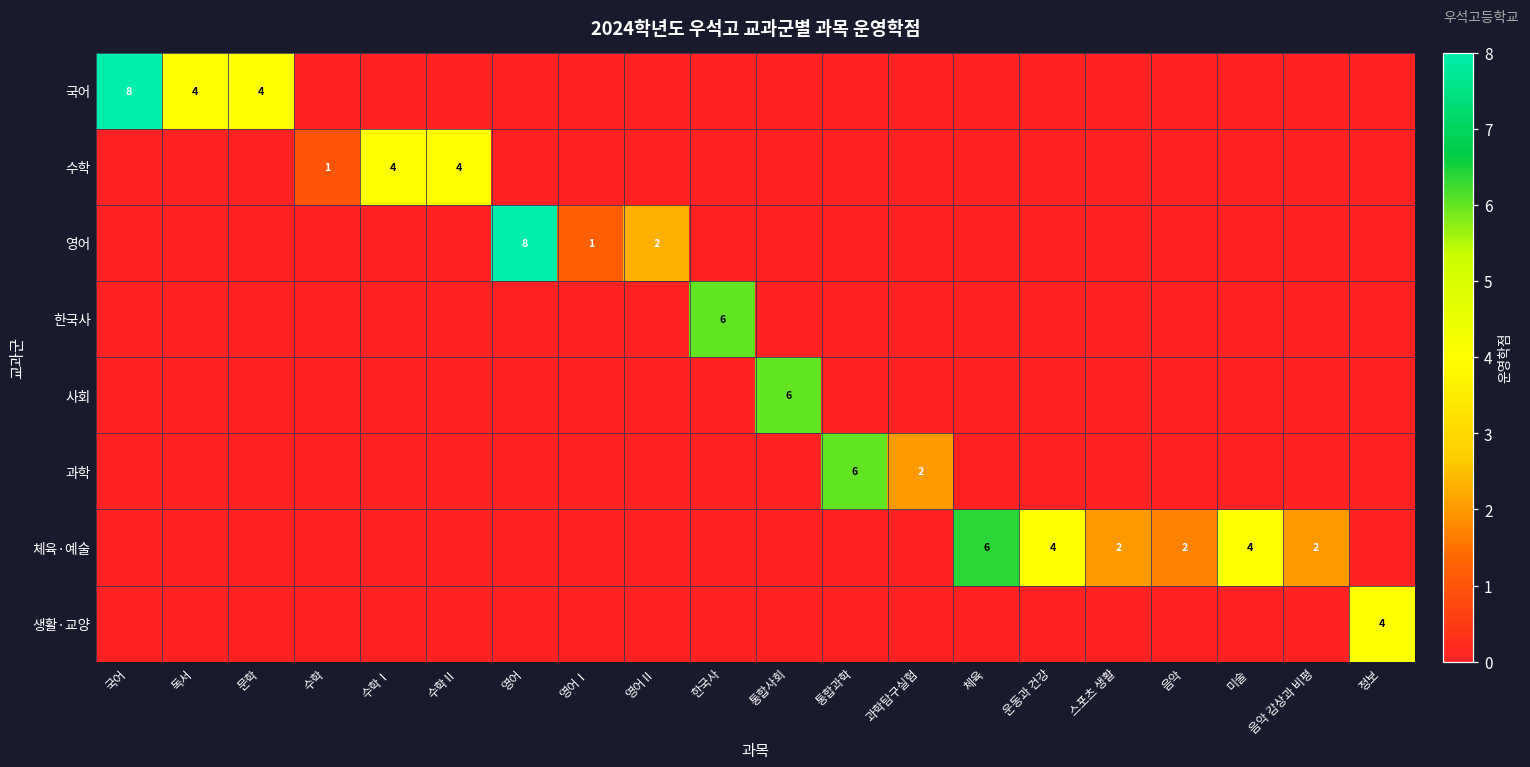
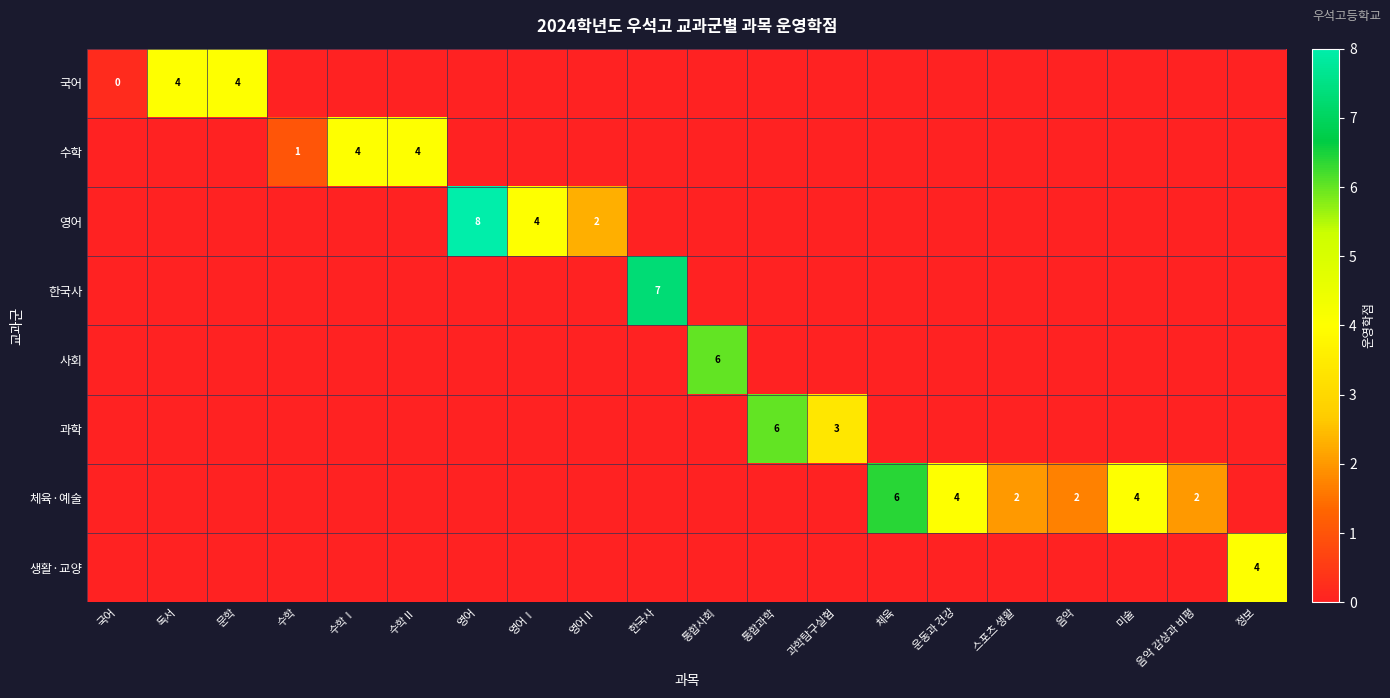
국어, 국어: 8 -> 0
영어, 영어Ⅰ: 1 -> 4
한국사, 한국사: 6 -> 7
과학, 과학탐구실험: 2 -> 3
